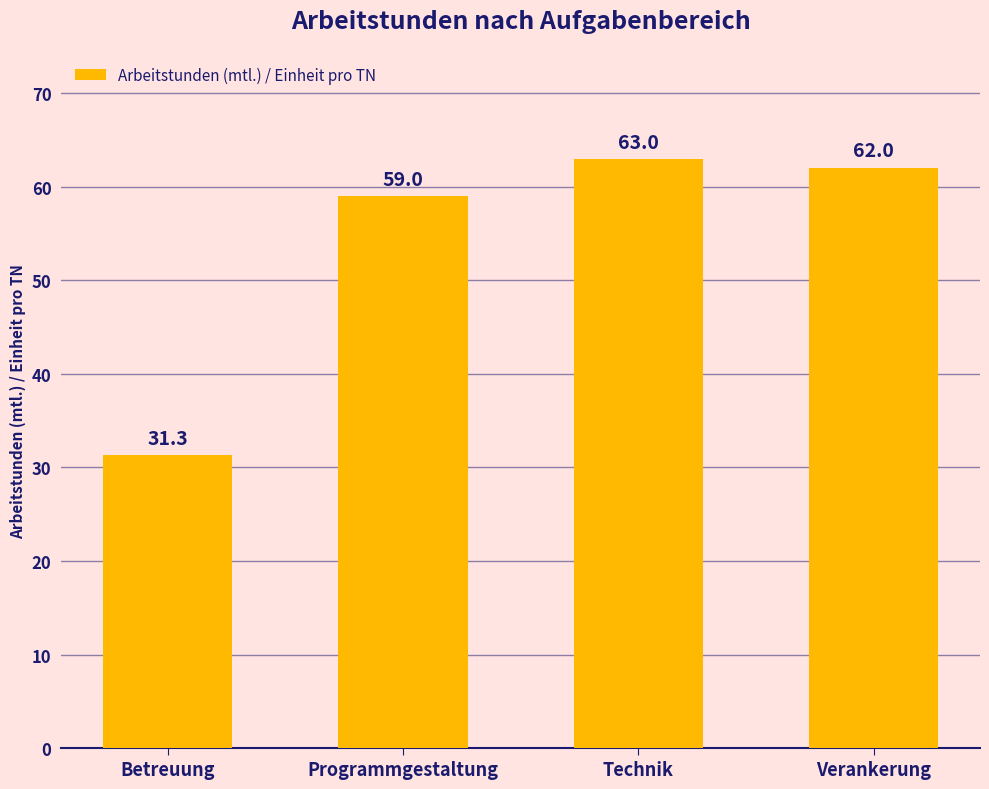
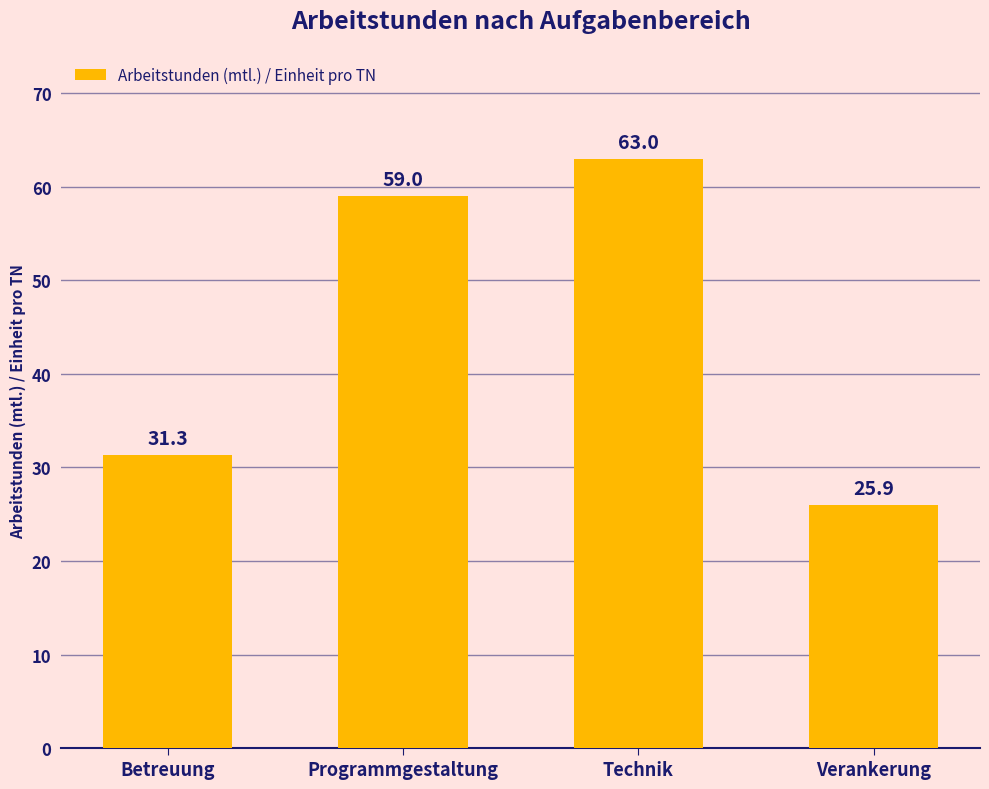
Verankerung: 62.0 -> 25.9
